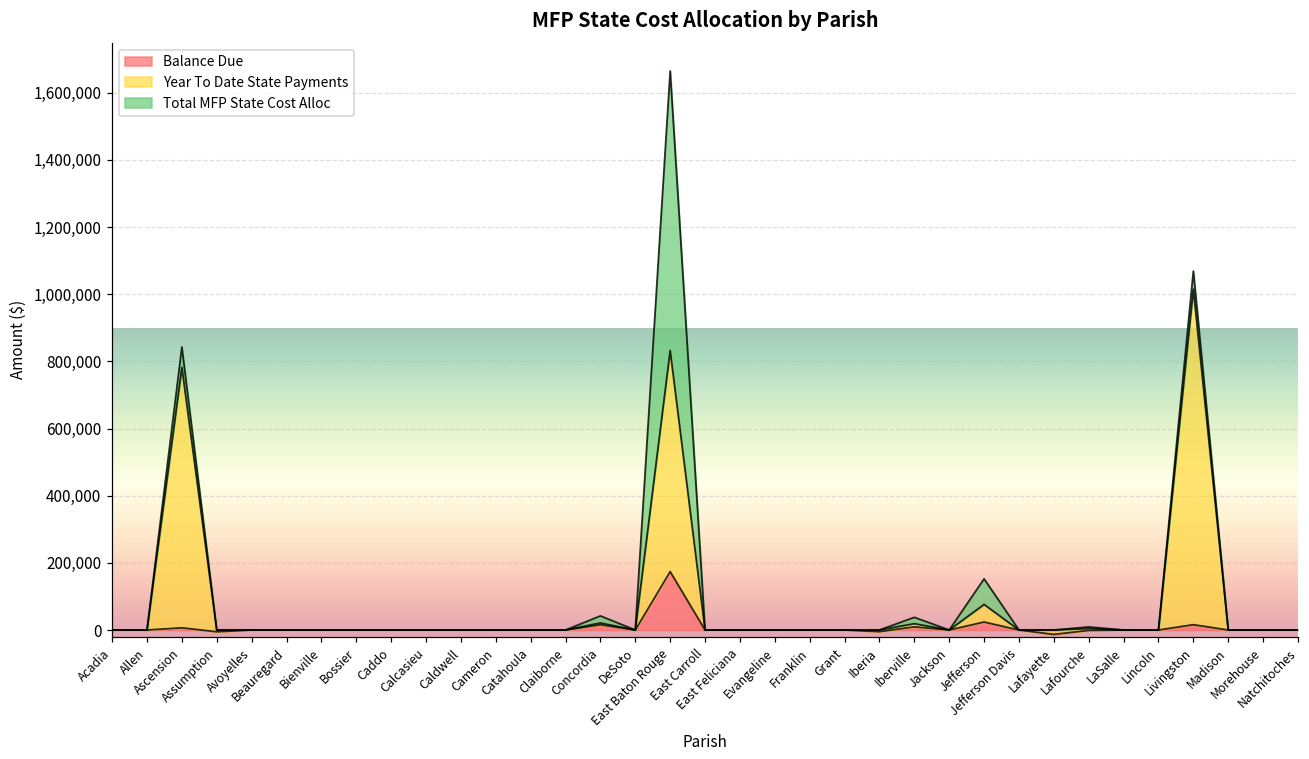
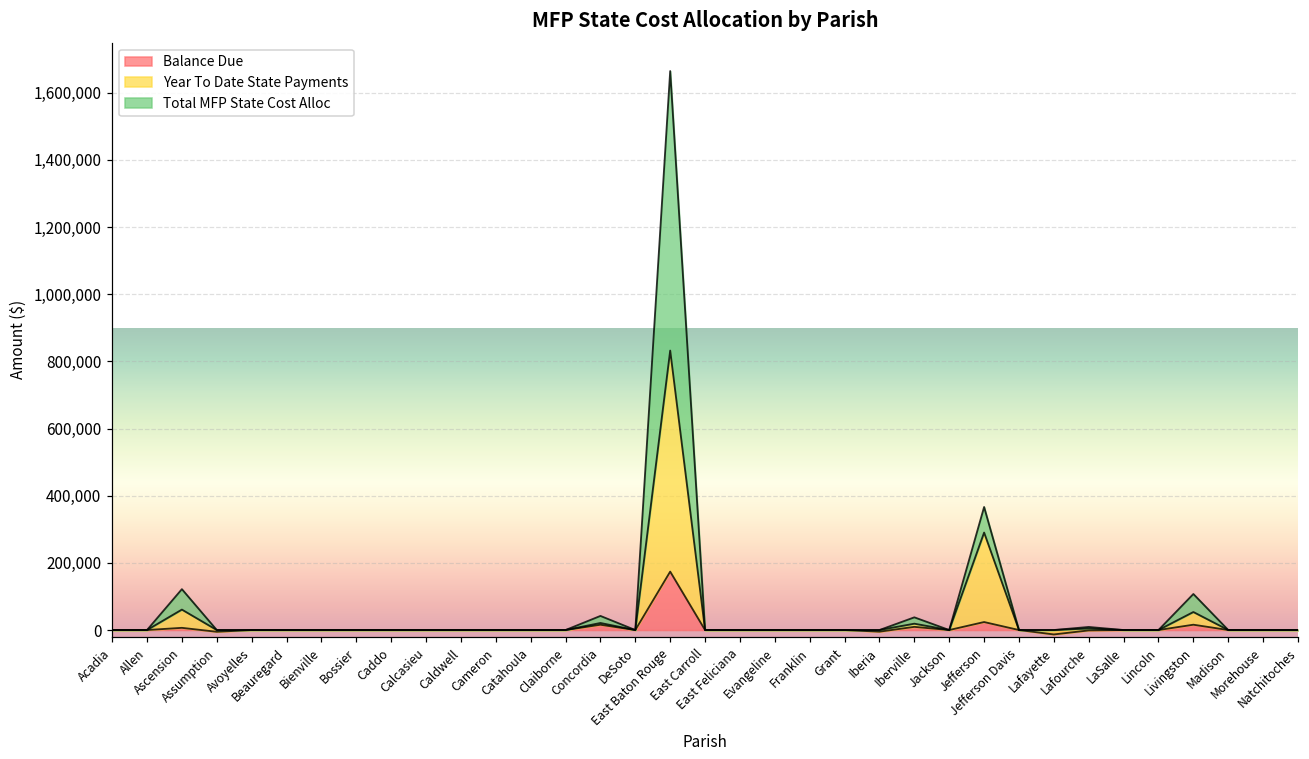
Year To Date State Payments, Ascension: 780,000 -> 50,000
Year To Date State Payments, Jefferson: 50,000 -> 270,000
Year To Date State Payments, Livingston: 1,000,000 -> 40,000
